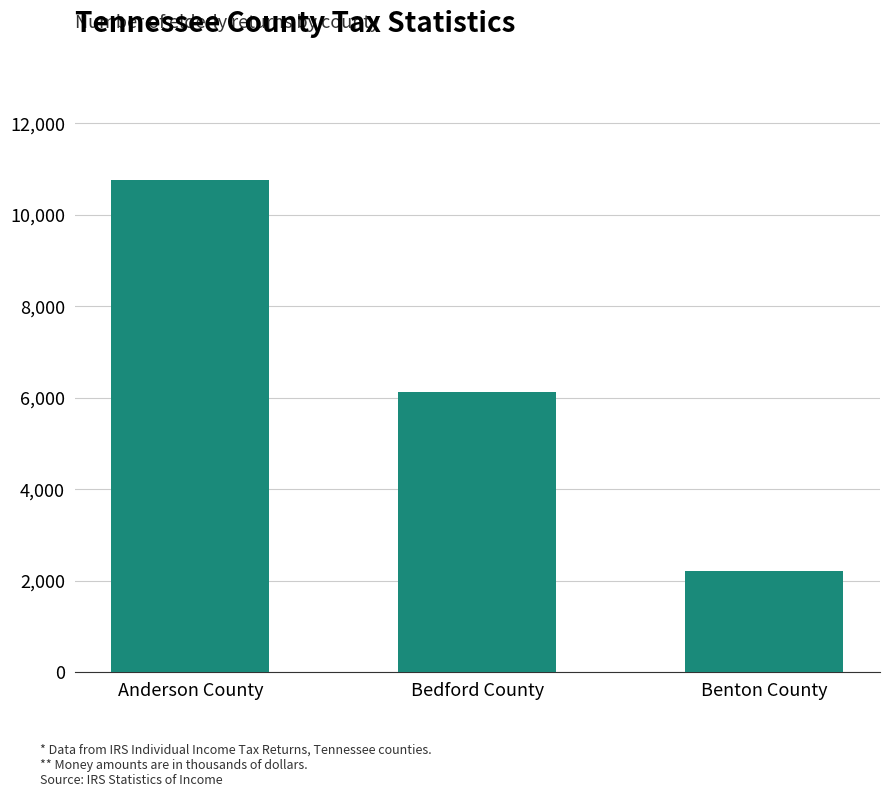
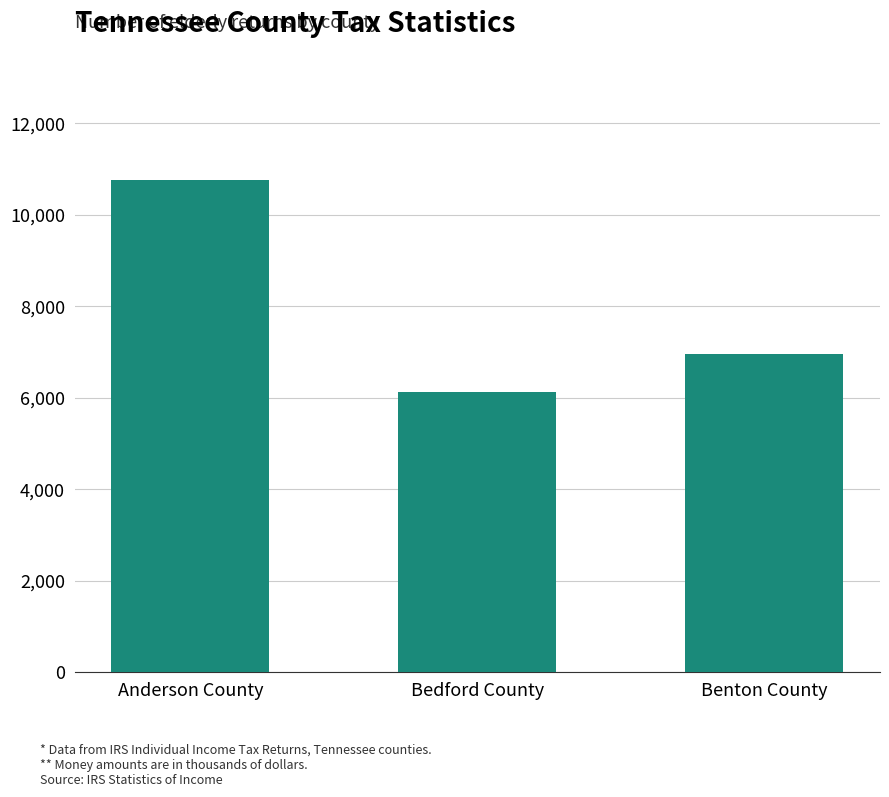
Benton County: 2,200 -> 7,000
